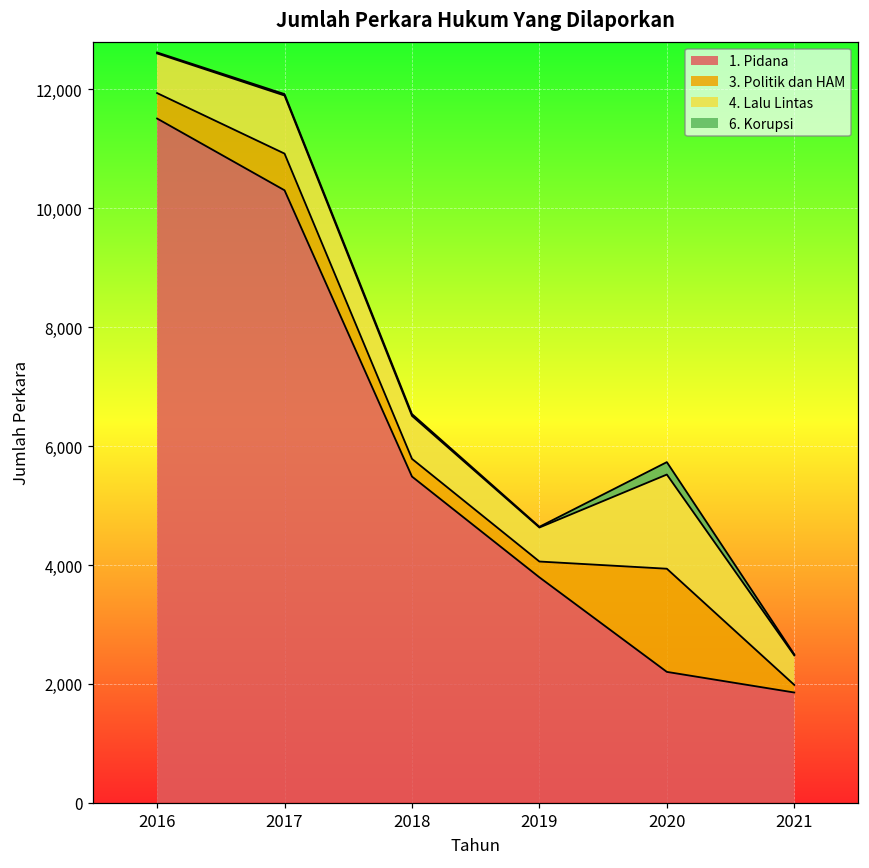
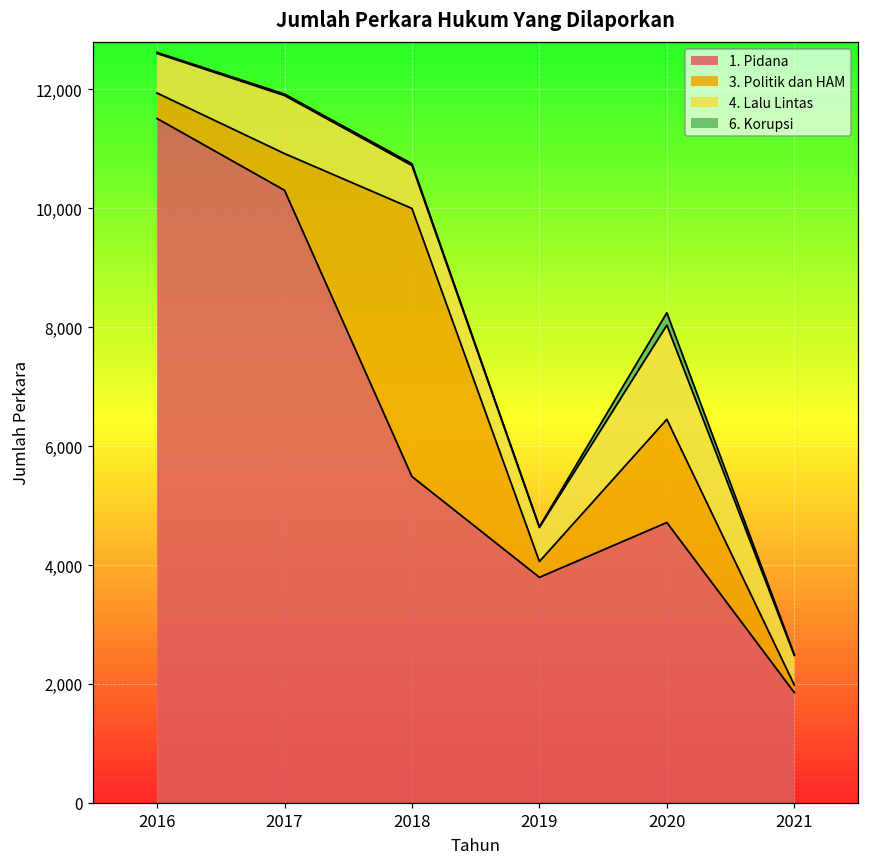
3. Politik dan HAM, 2018: 300 -> 4,500
1. Pidana, 2020: 2,200 -> 4,700
